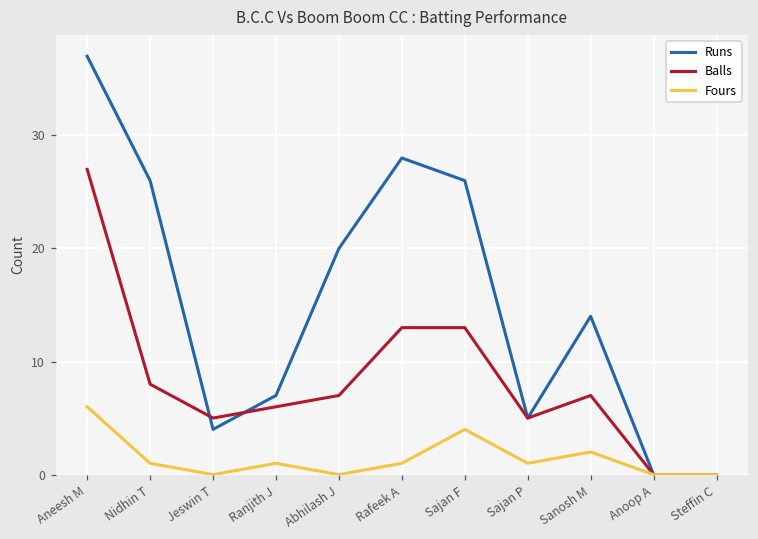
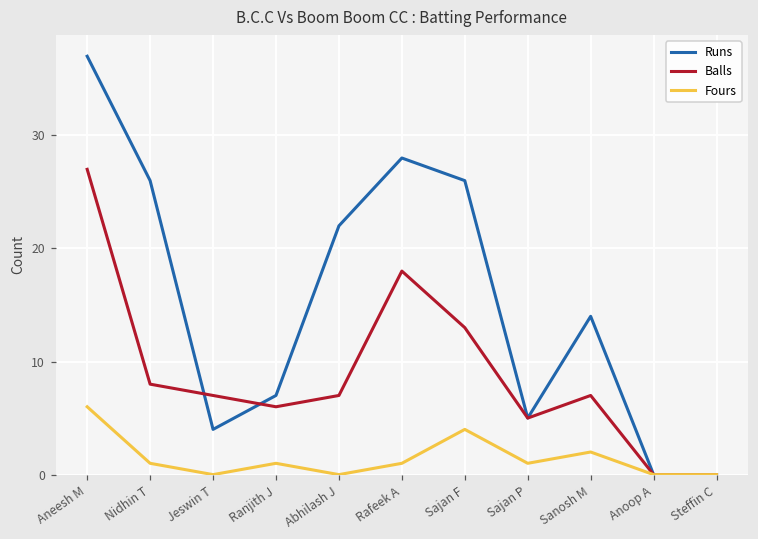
Balls, Jeswin T: 5 -> 7
Runs, Abhilash J: 20 -> 22
Balls, Rafeek A: 13 -> 18
